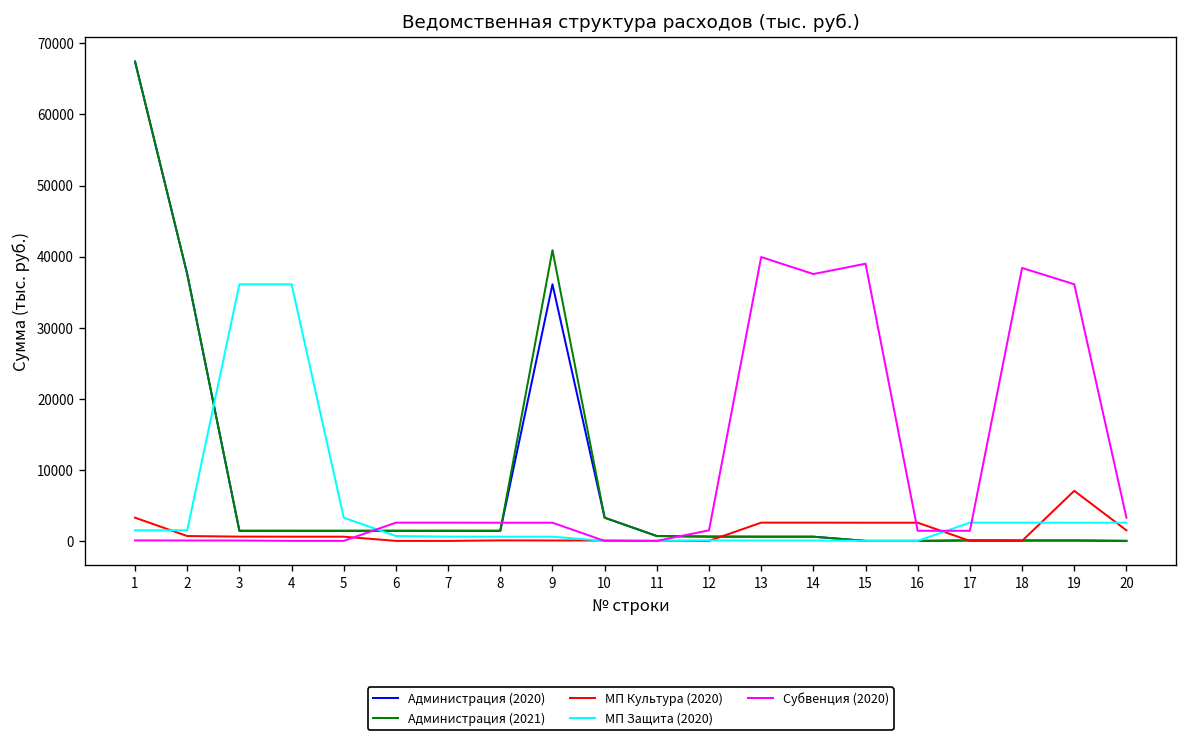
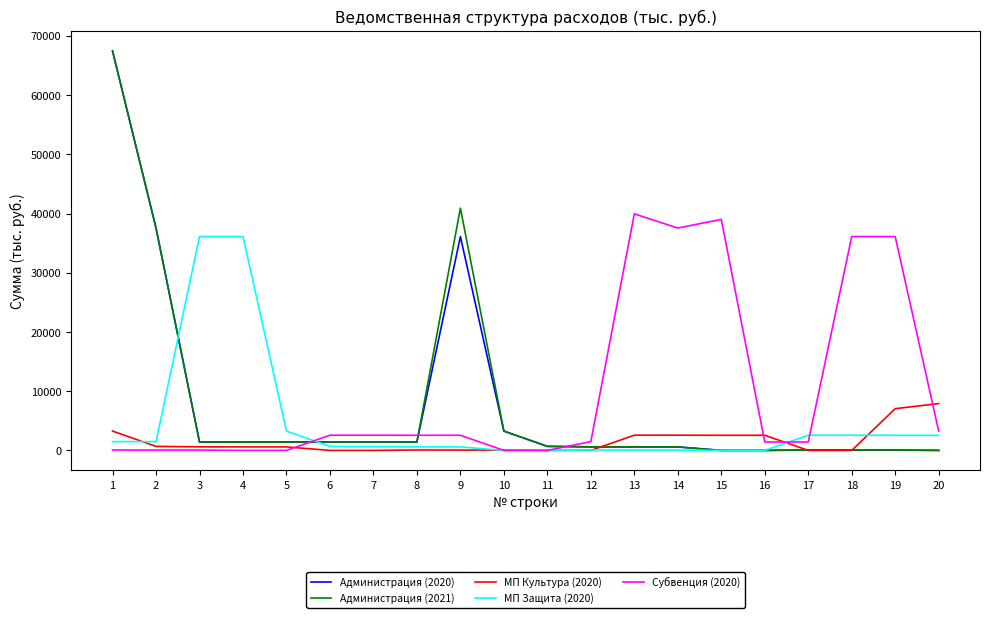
Субвенция (2020), 18: 38000 -> 36000
МП Культура (2020), 20: 1000 -> 8000
